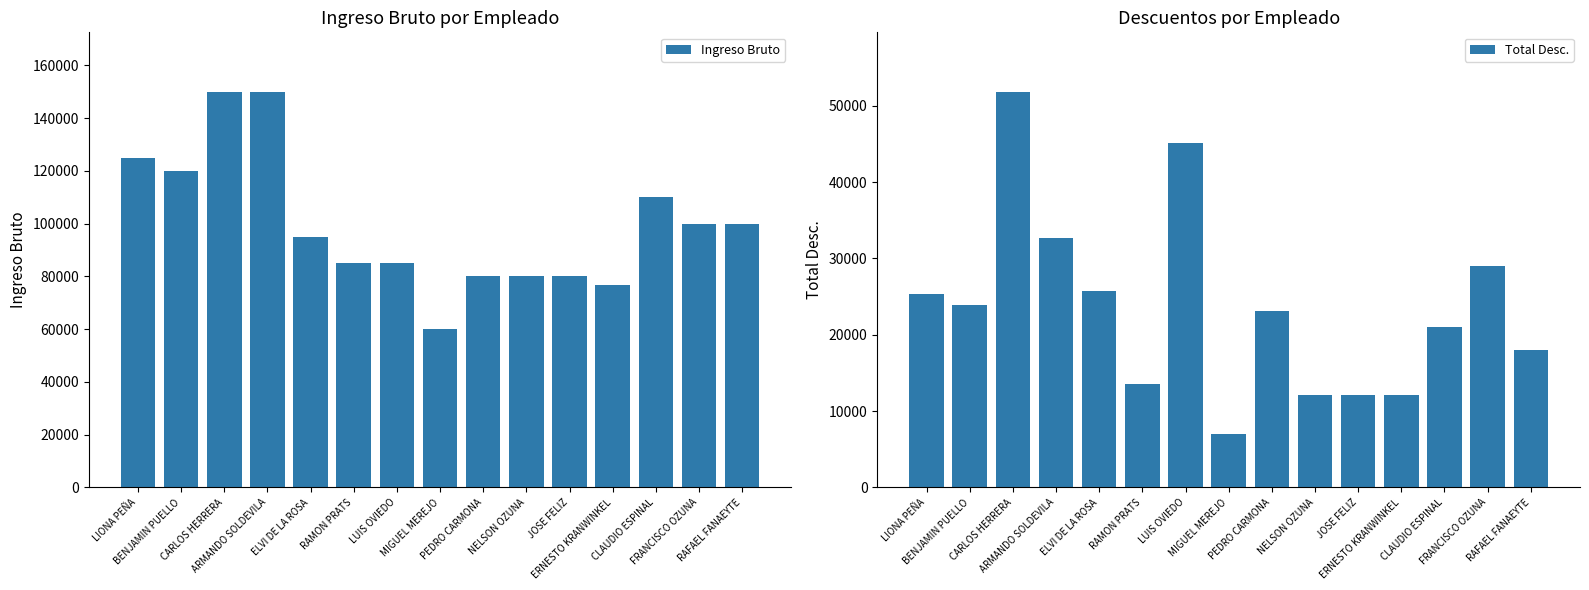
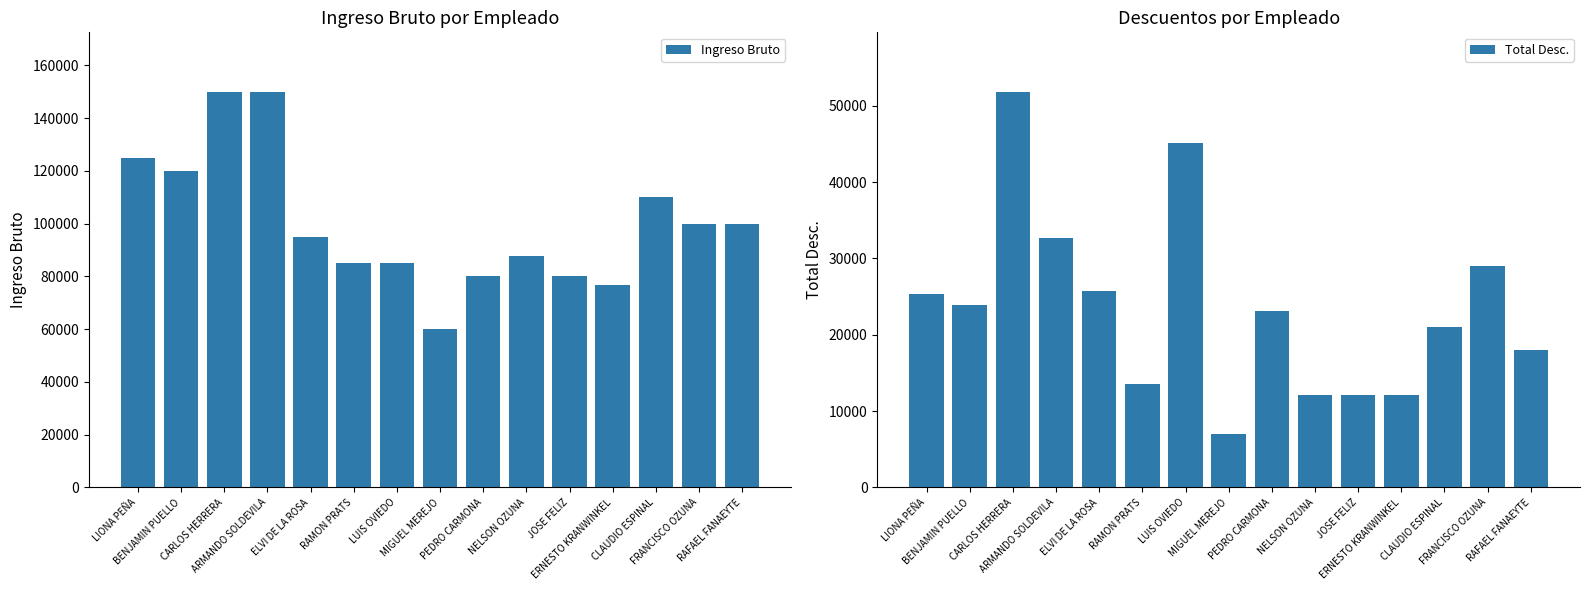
Ingreso Bruto por Empleado, NELSON OZUNA: 80000 -> 88000
